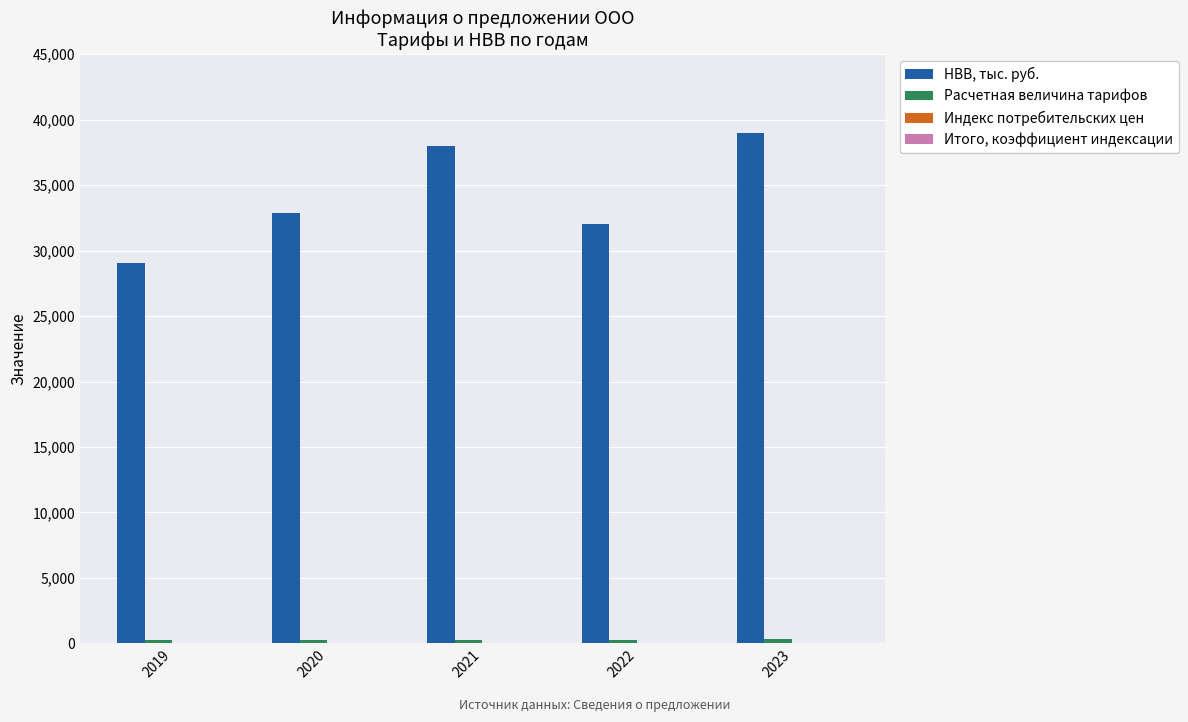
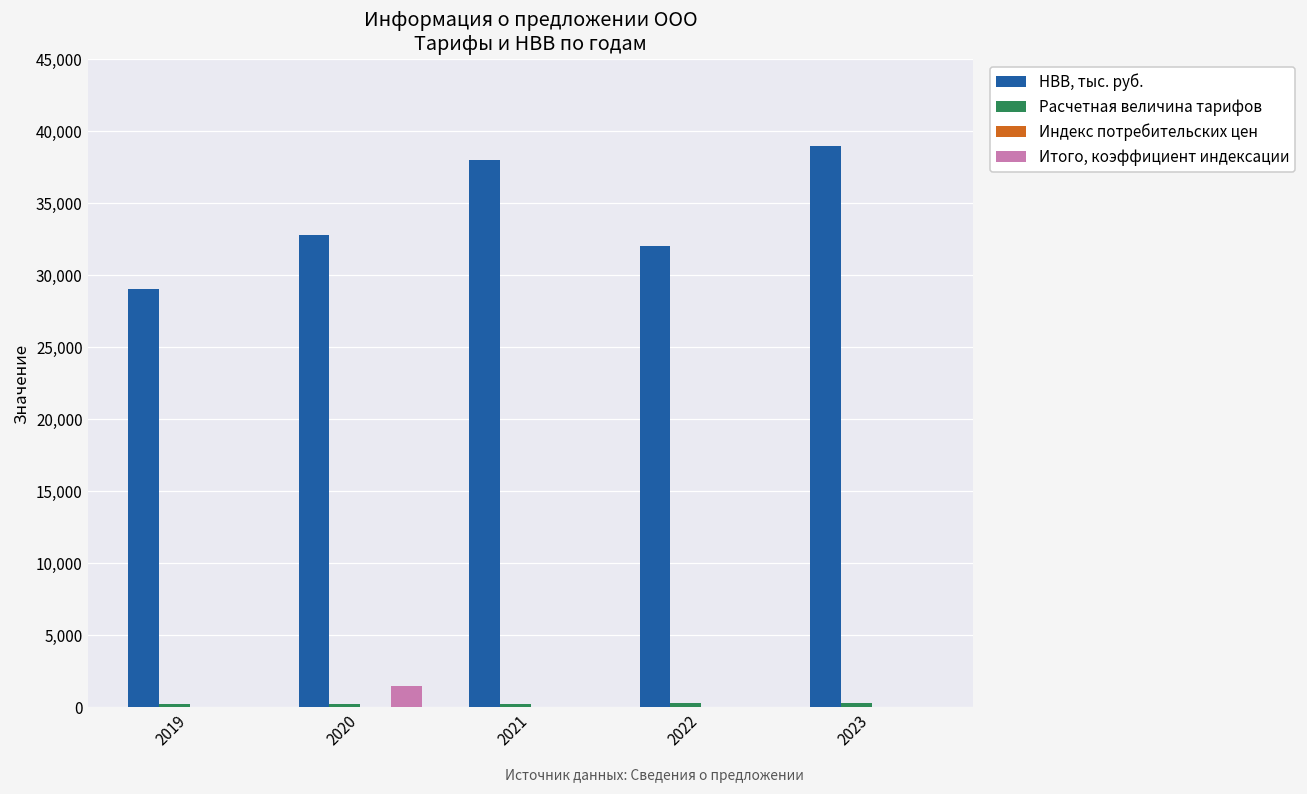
Итого, коэффициент индексации, 2020: 0 -> 1,500
